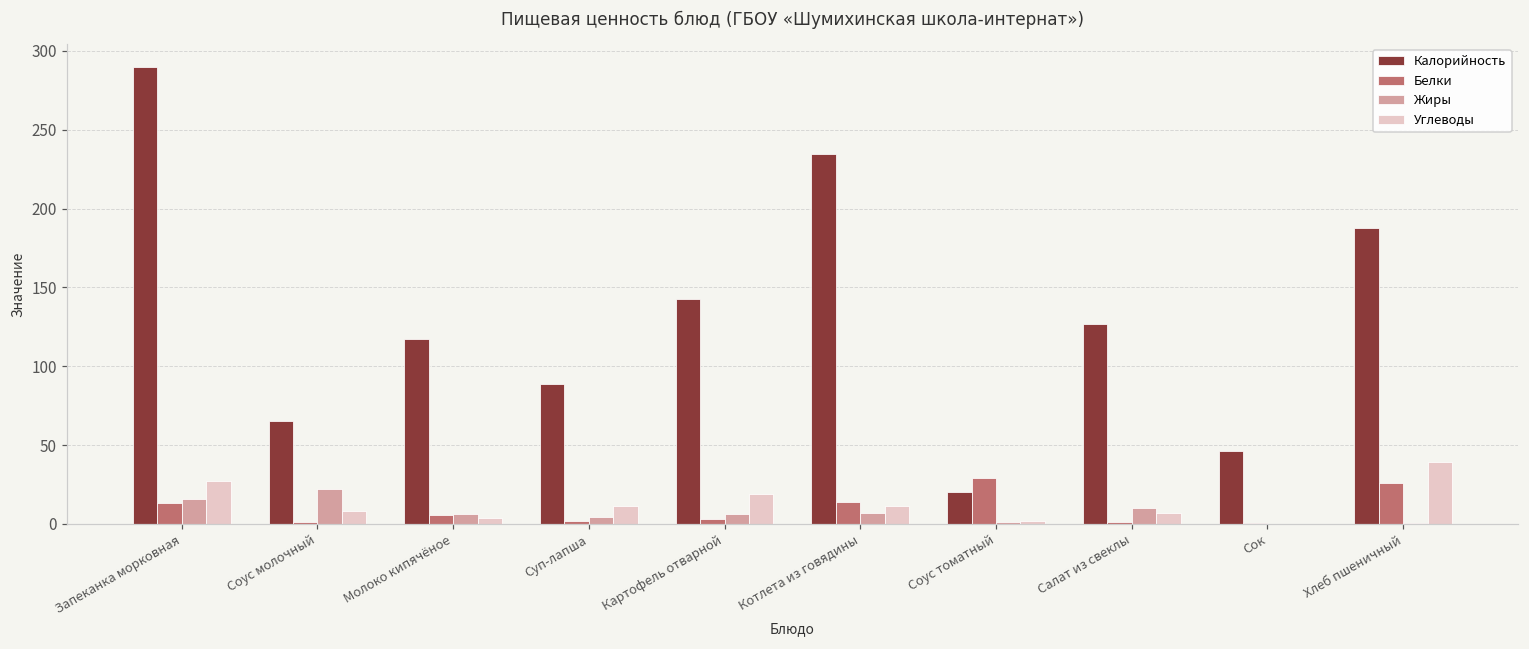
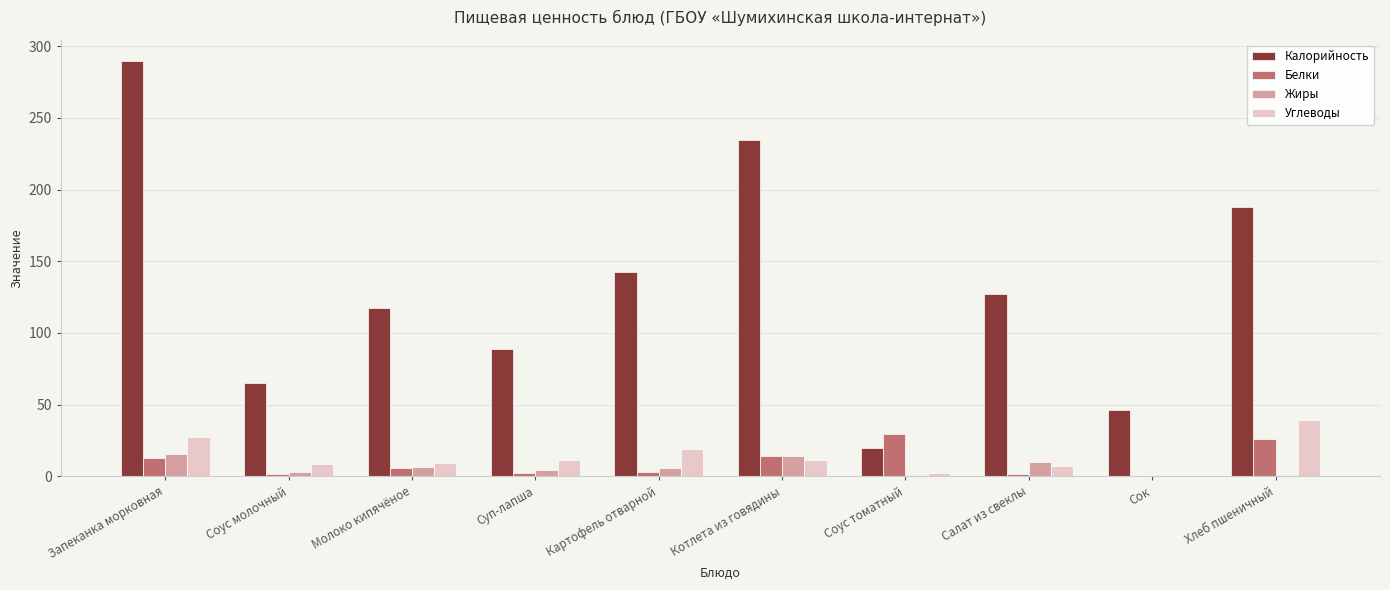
Жиры, Соус молочный: 22 -> 3
Углеводы, Молоко кипячёное: 4 -> 9
Жиры, Котлета из говядины: 7 -> 14
